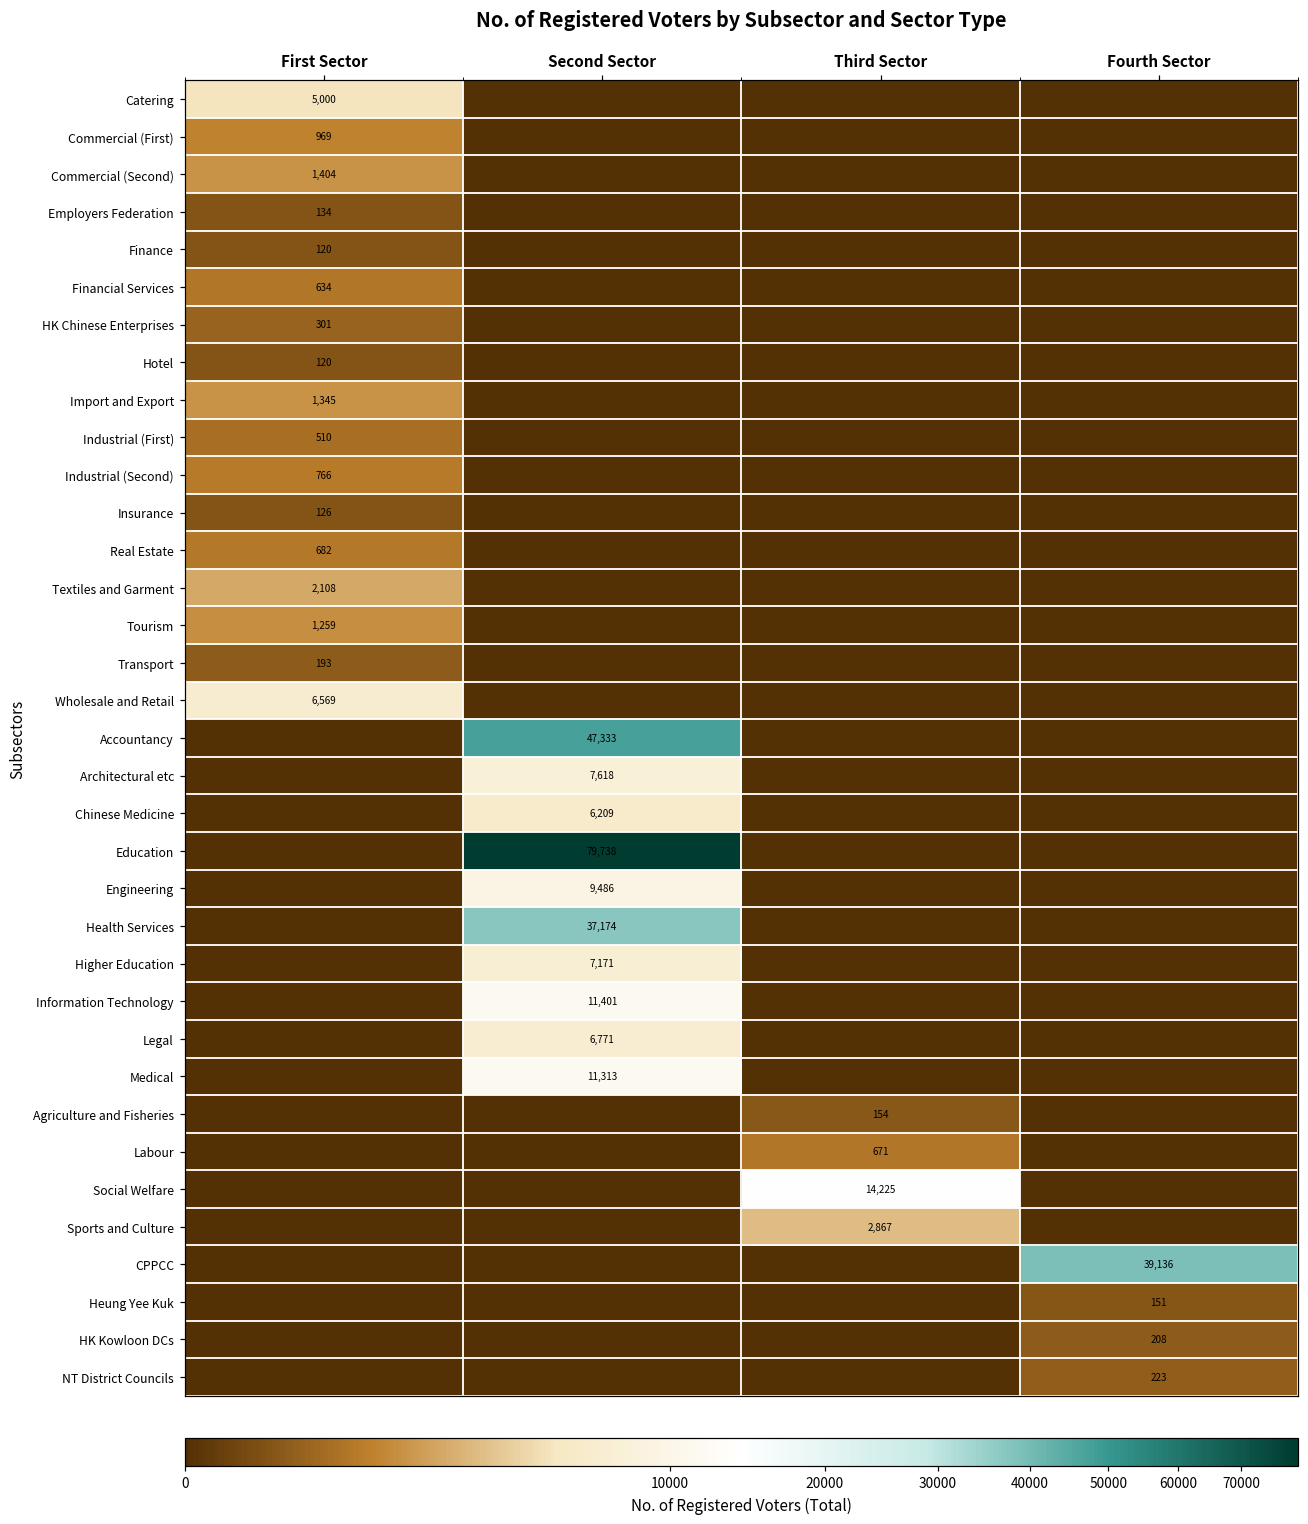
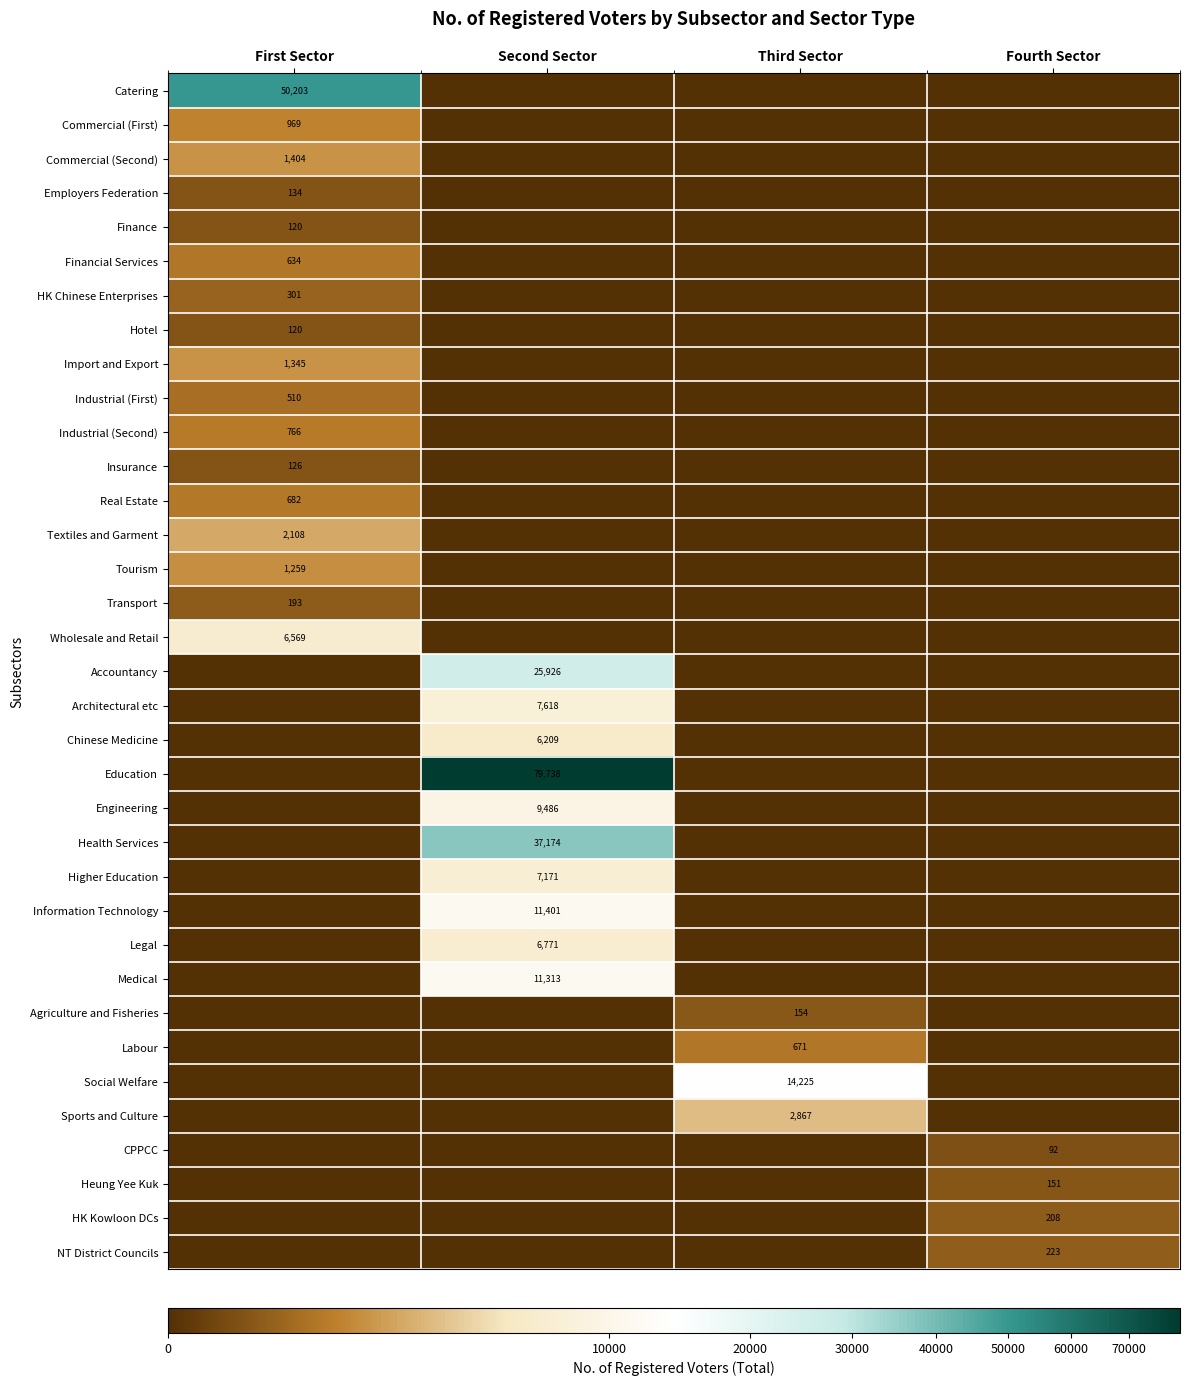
Catering, First Sector: 5,000 -> 50,203
Accountancy, Second Sector: 47,333 -> 25,926
CPPCC, Fourth Sector: 39,136 -> 92
